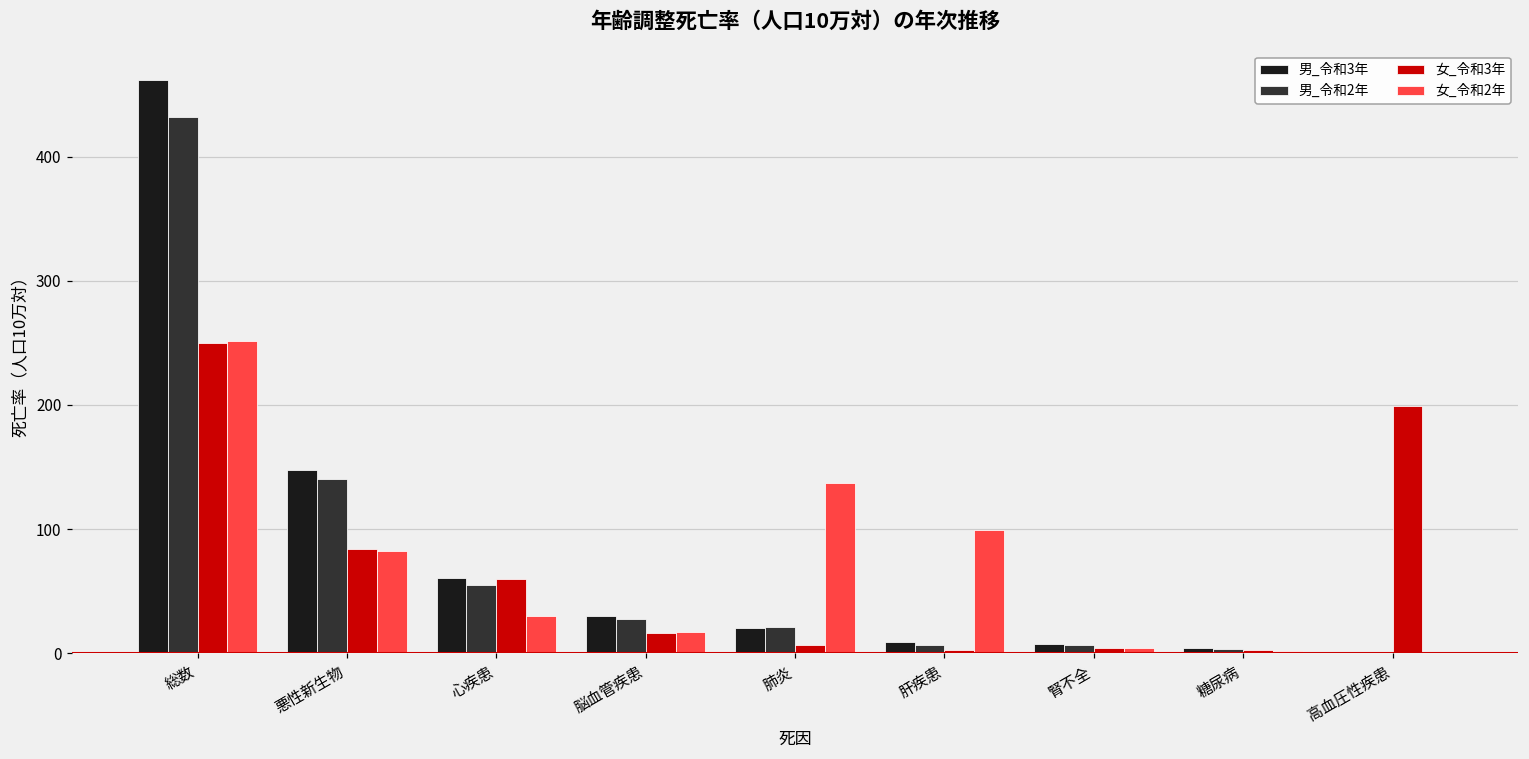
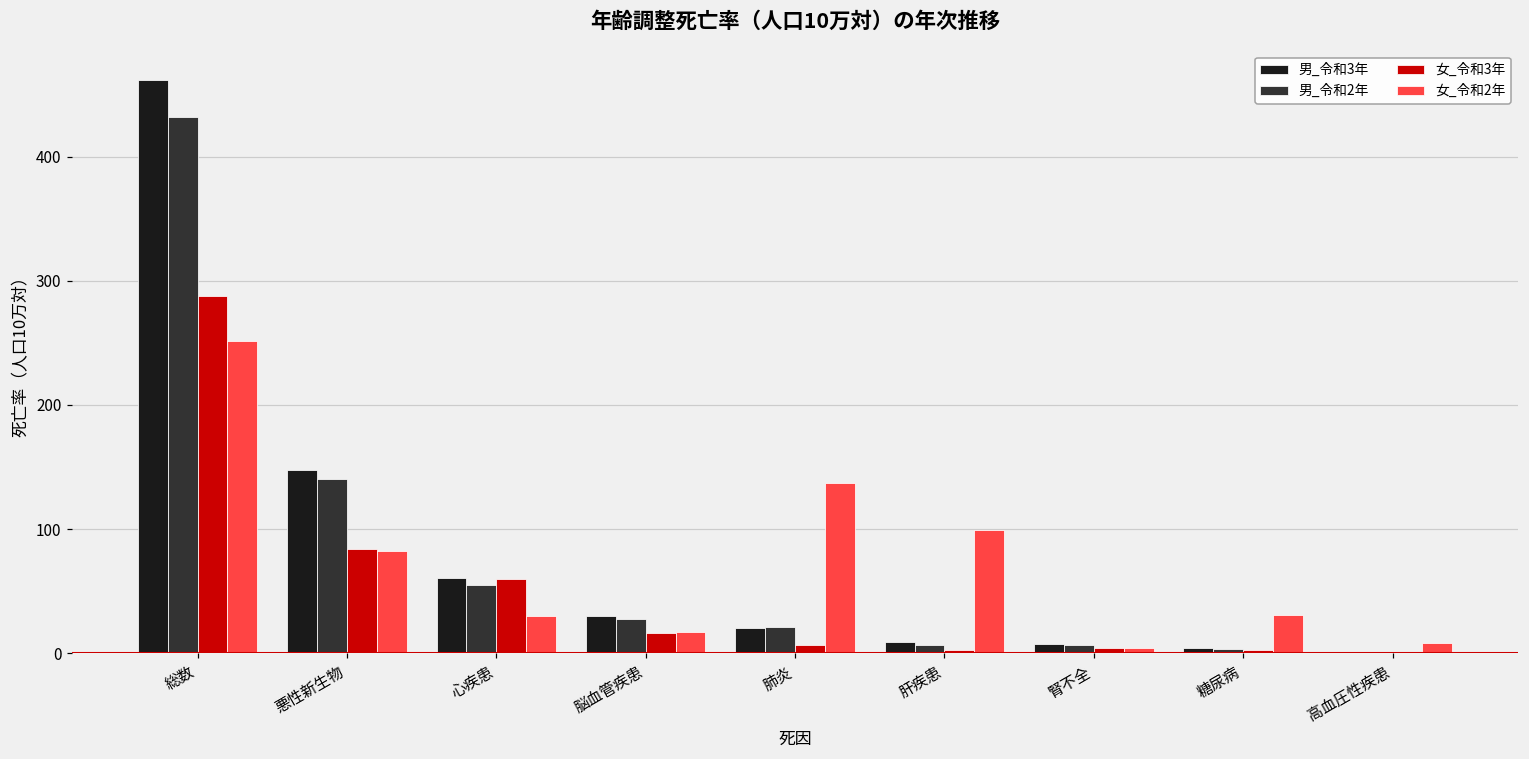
女_令和3年, 総数: 250 -> 288
女_令和2年, 糖尿病: 2 -> 31
女_令和3年, 高血圧性疾患: 199 -> 1
女_令和2年, 高血圧性疾患: 1 -> 9
